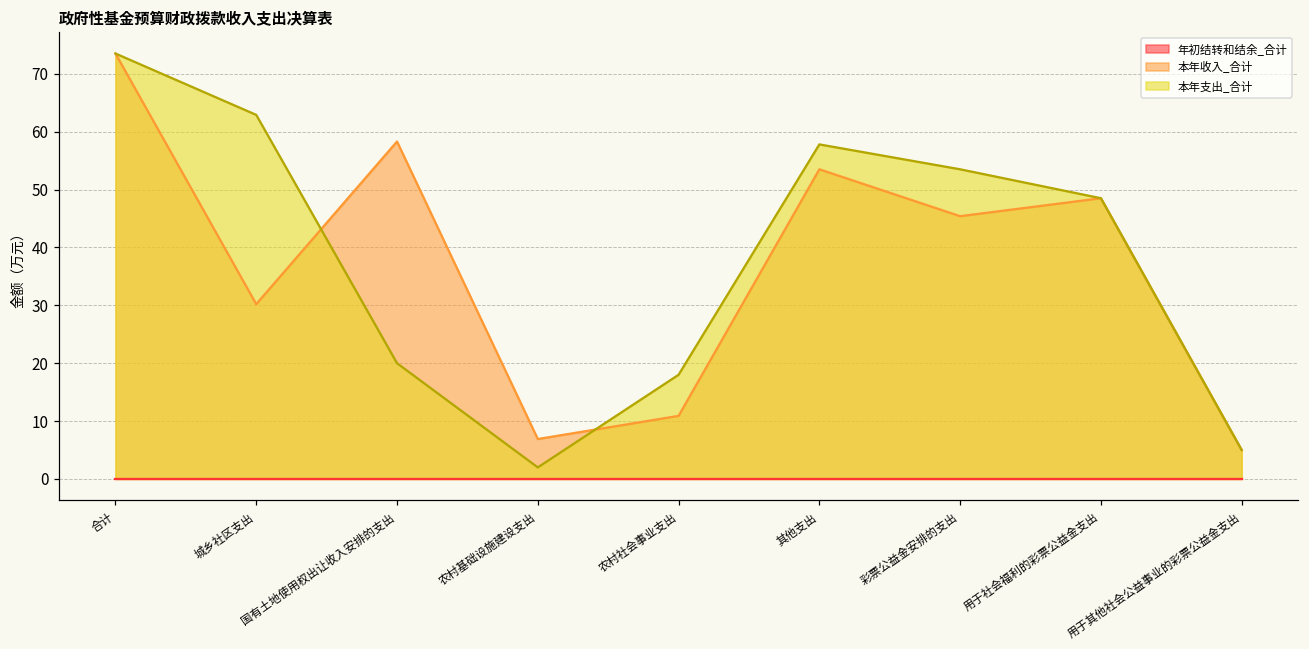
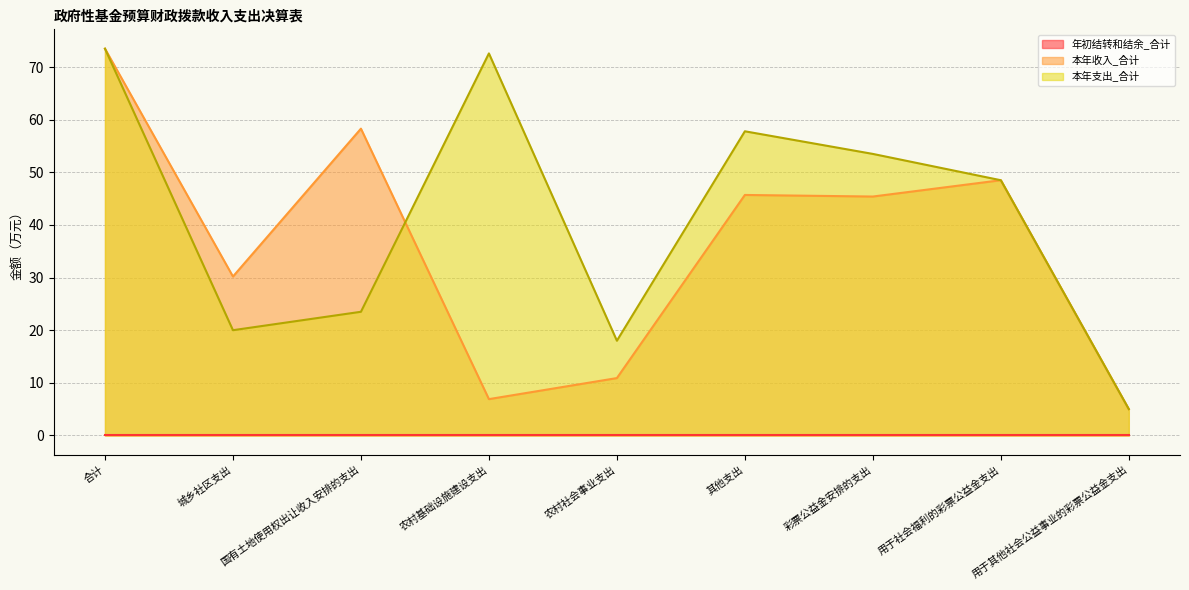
本年支出_合计, 城乡社区支出: 63 -> 20
本年支出_合计, 国有土地使用权出让收入安排的支出: 20 -> 24
本年支出_合计, 农村基础设施建设支出: 2 -> 73
本年收入_合计, 其他支出: 54 -> 46
